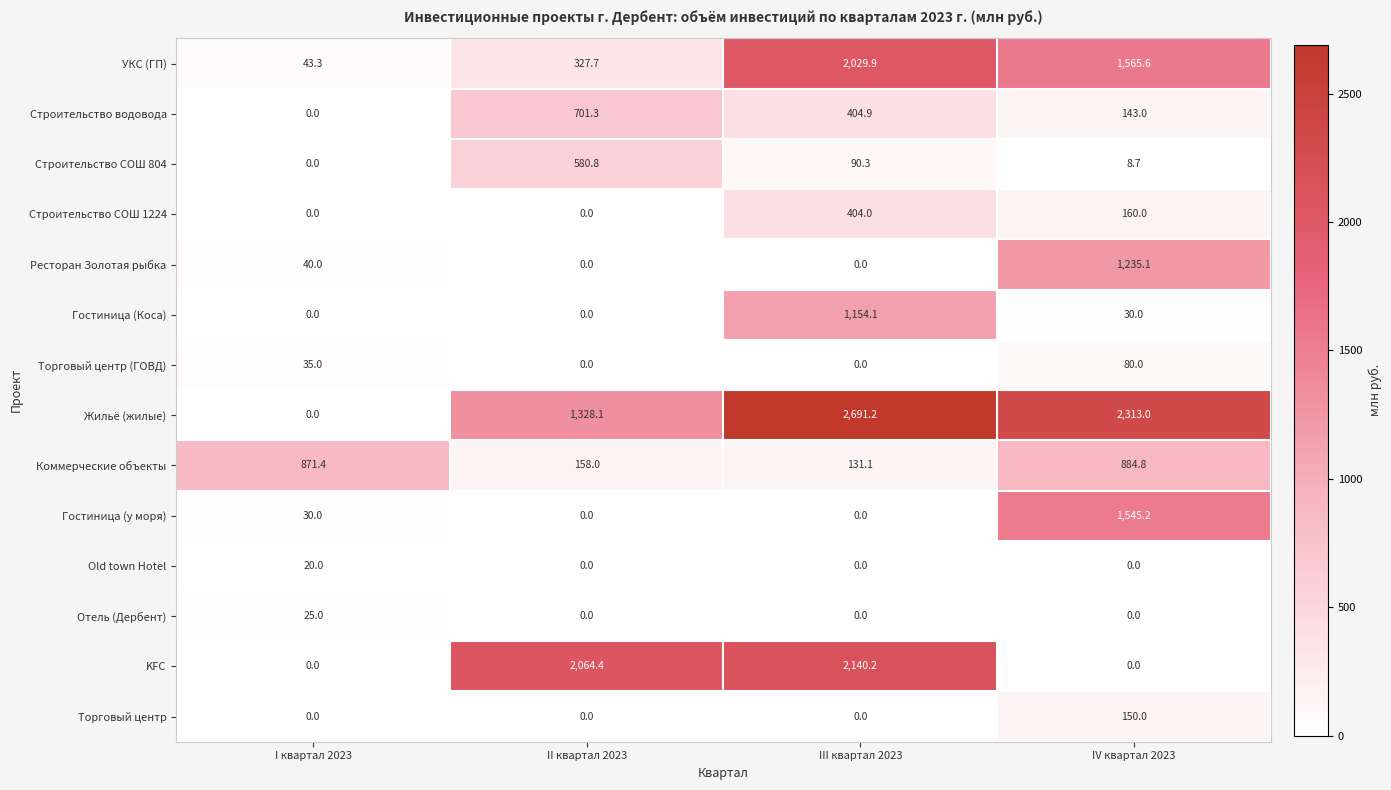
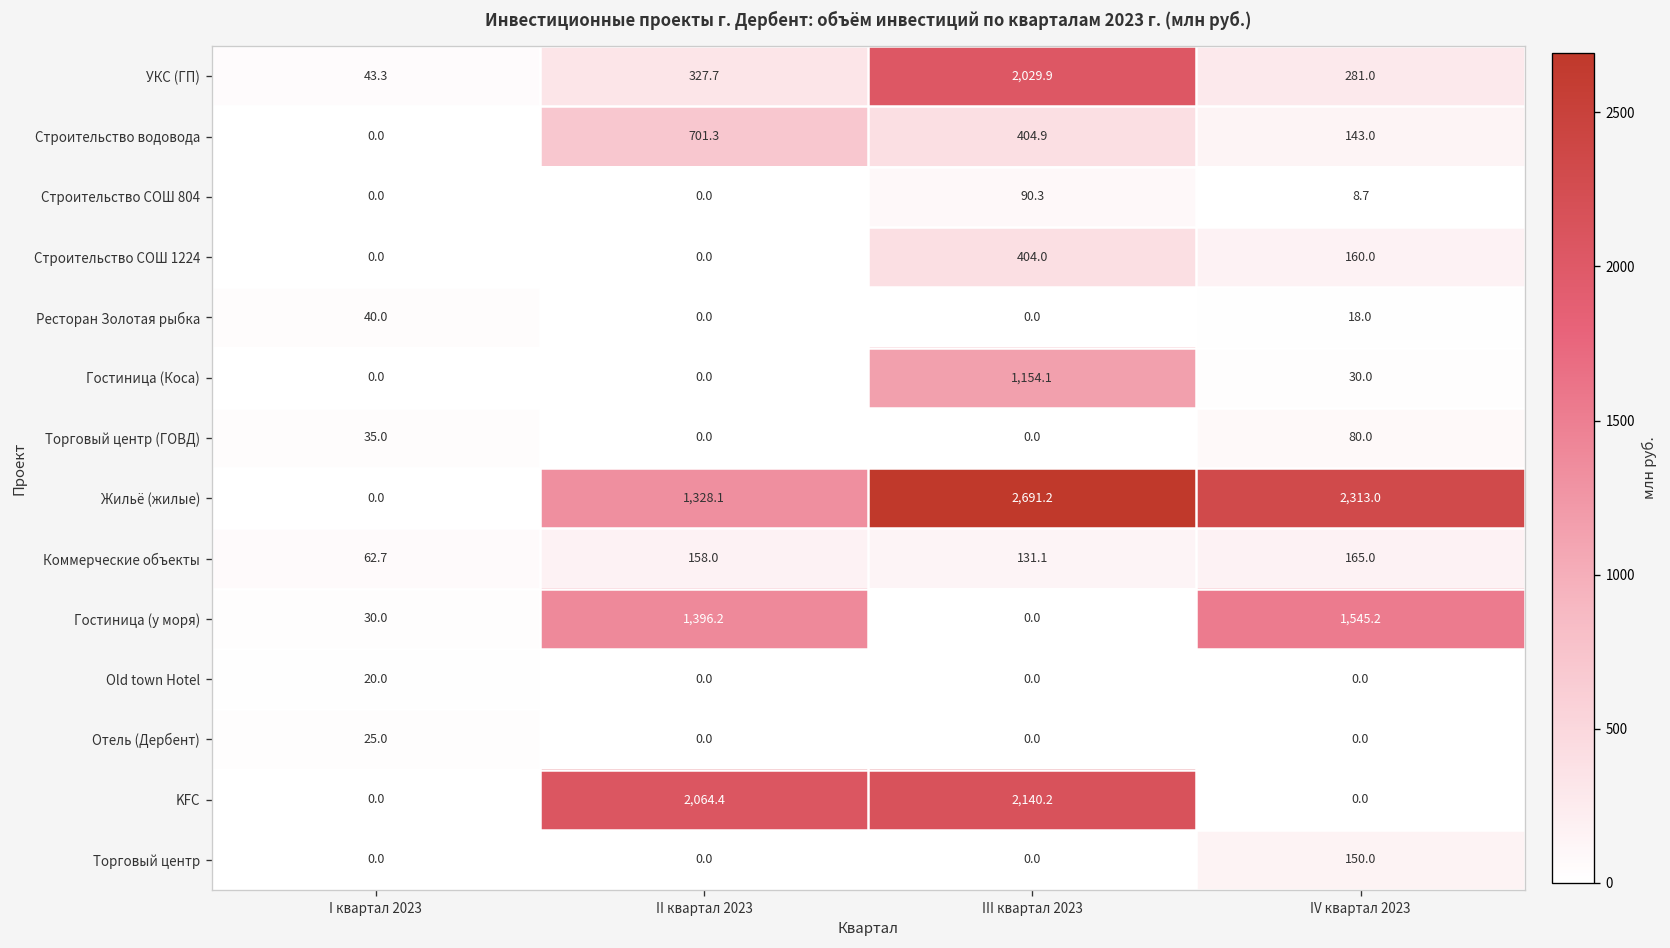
УКС (ГП), IV квартал 2023: 1,565.6 -> 281.0
Строительство СОШ 804, II квартал 2023: 580.8 -> 0.0
Ресторан Золотая рыбка, IV квартал 2023: 1,235.1 -> 18.0
Коммерческие объекты, I квартал 2023: 871.4 -> 62.7
Коммерческие объекты, IV квартал 2023: 884.8 -> 165.0
Гостиница (у моря), II квартал 2023: 0.0 -> 1,396.2
